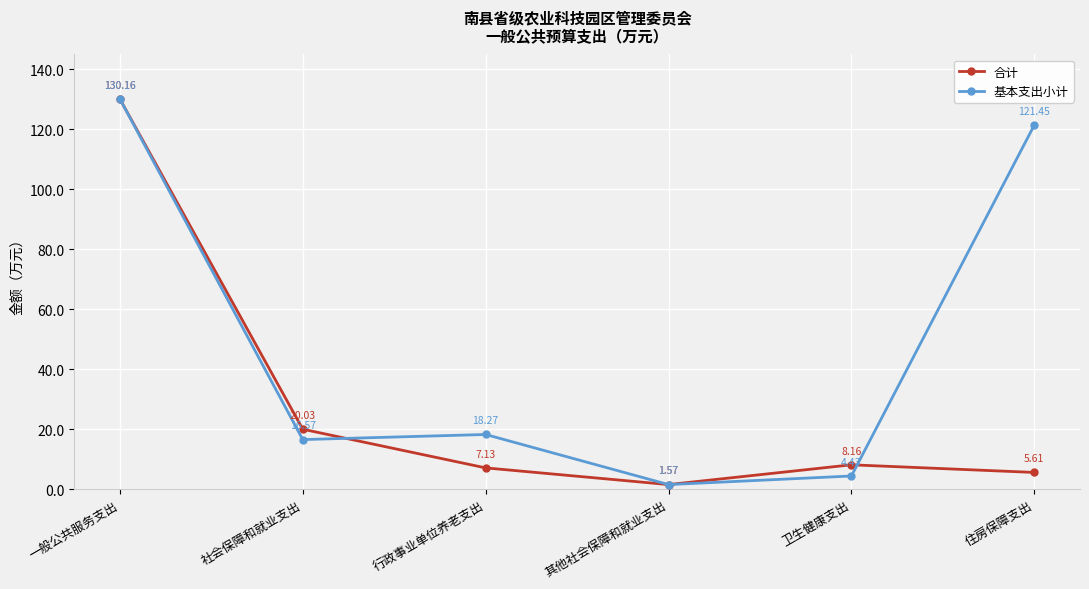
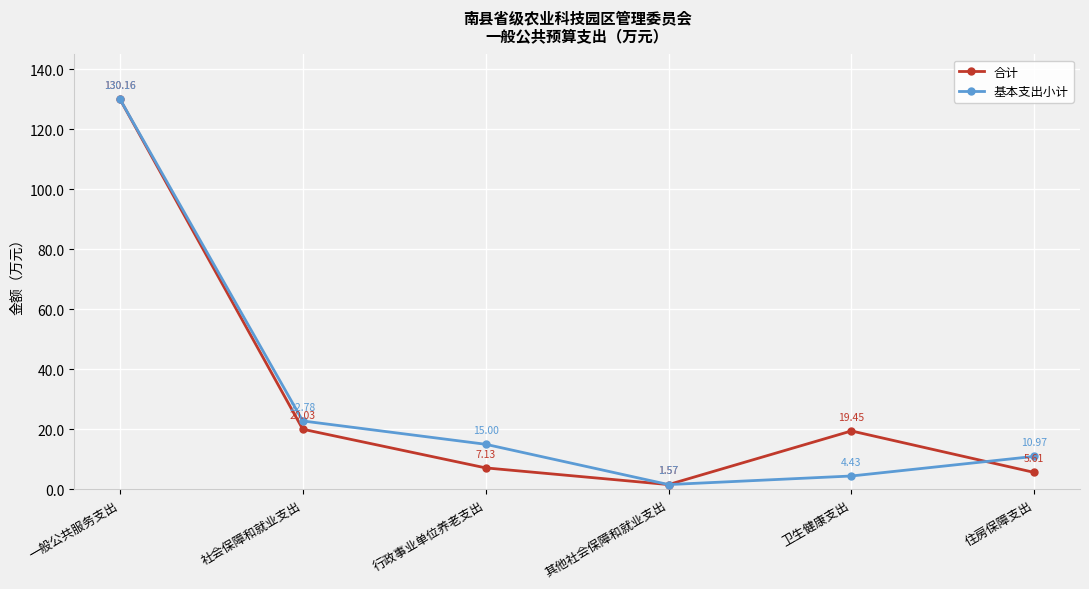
基本支出小计, 社会保障和就业支出: 16.57 -> 22.78
基本支出小计, 行政事业单位养老支出: 18.27 -> 15.00
合计, 卫生健康支出: 8.16 -> 19.45
基本支出小计, 住房保障支出: 121.45 -> 10.97
